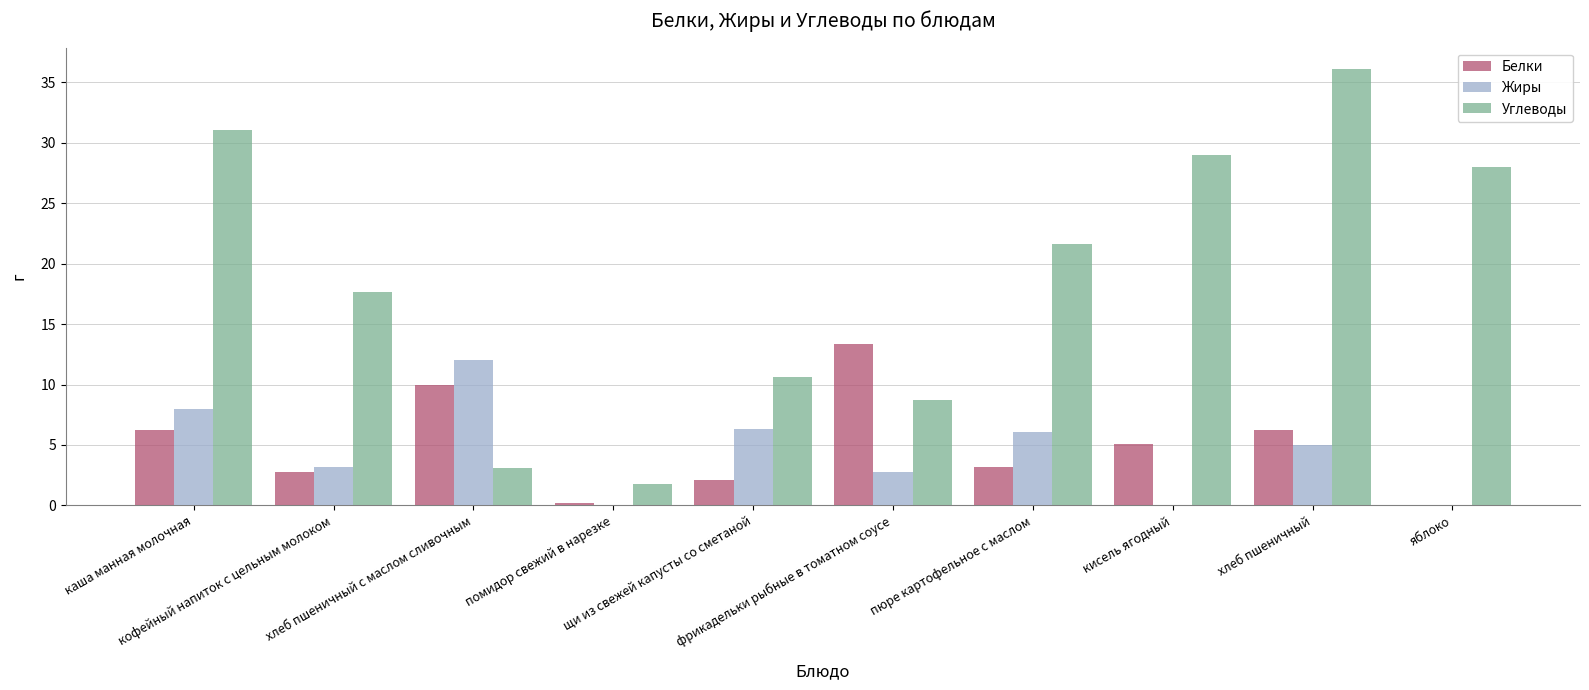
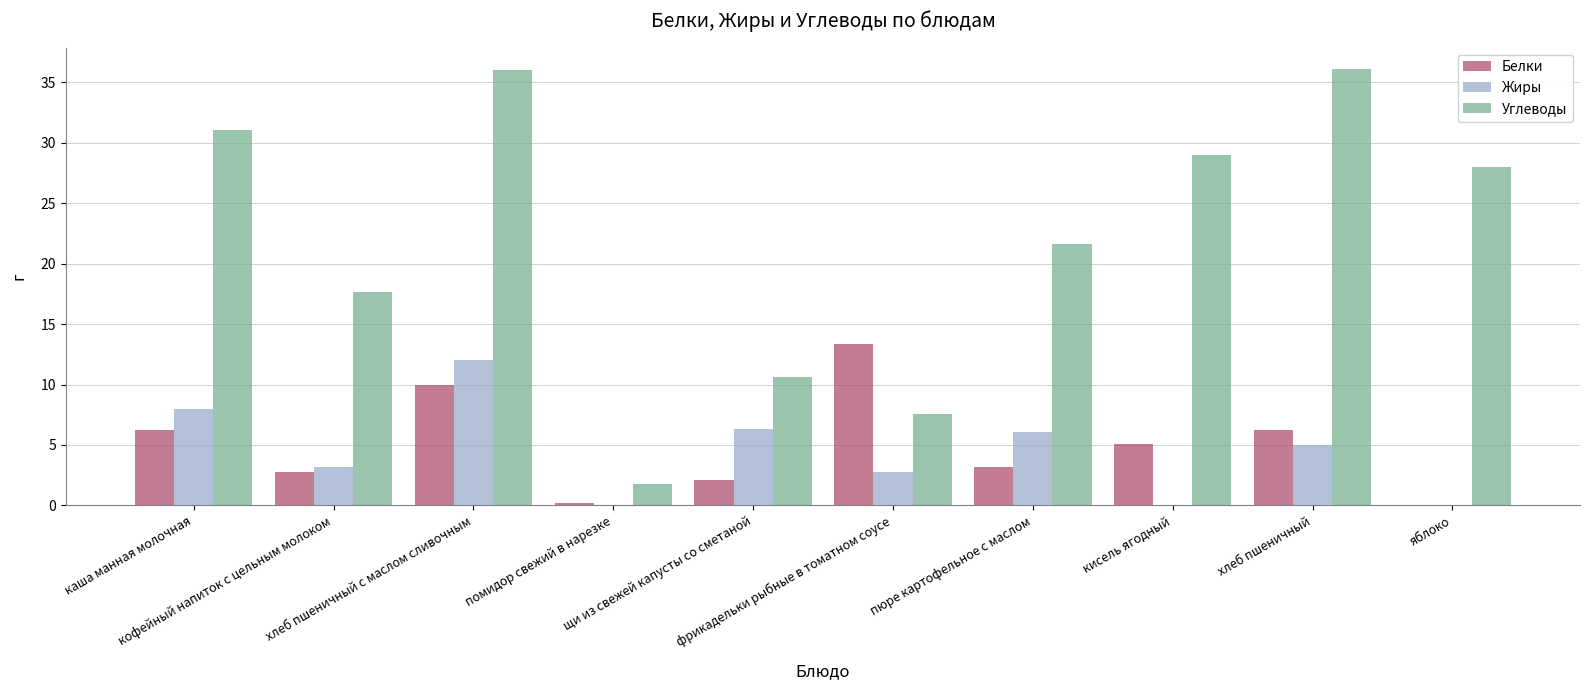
Углеводы, хлеб пшеничный с маслом сливочным: 3.1 -> 36.0
Углеводы, фрикадельки рыбные в томатном соусе: 8.7 -> 7.6
